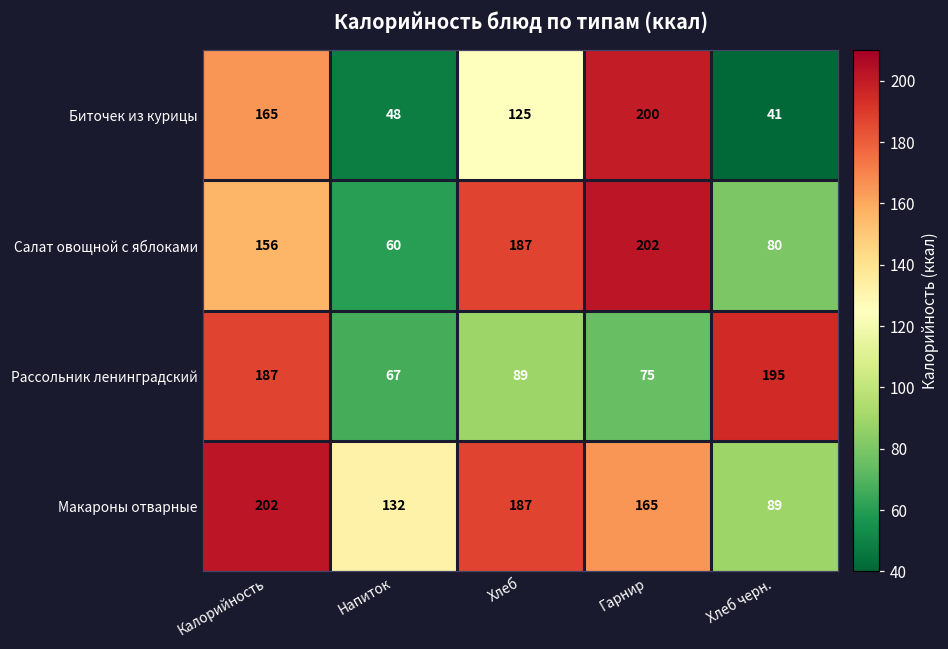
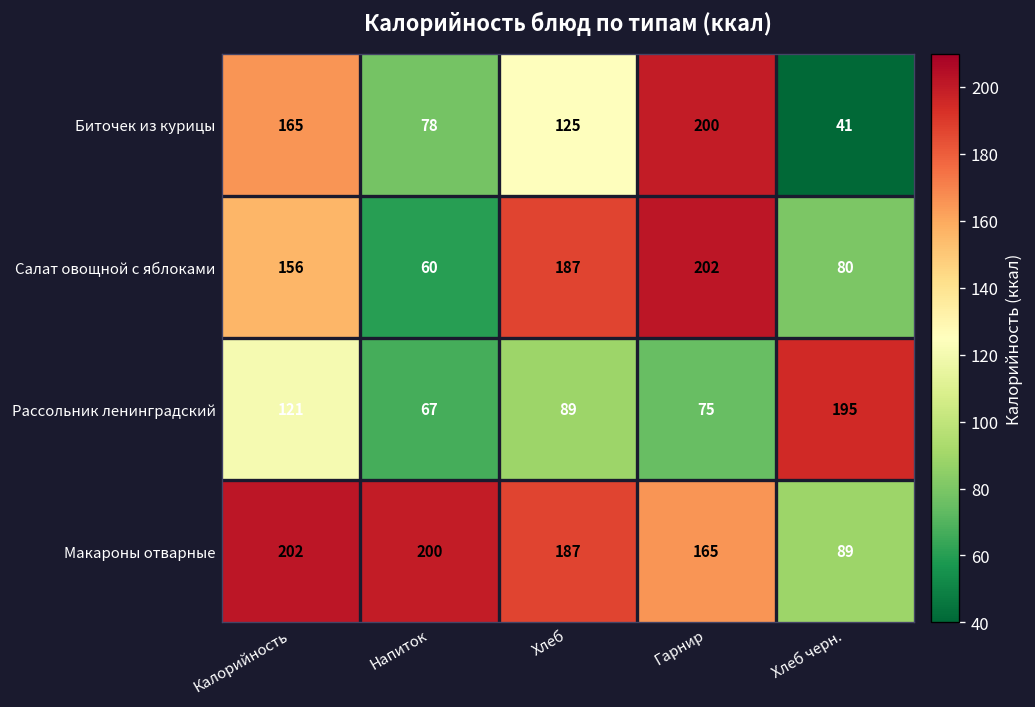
Биточек из курицы, Напиток: 48 -> 78
Рассольник ленинградский, Калорийность: 187 -> 121
Макароны отварные, Напиток: 132 -> 200
